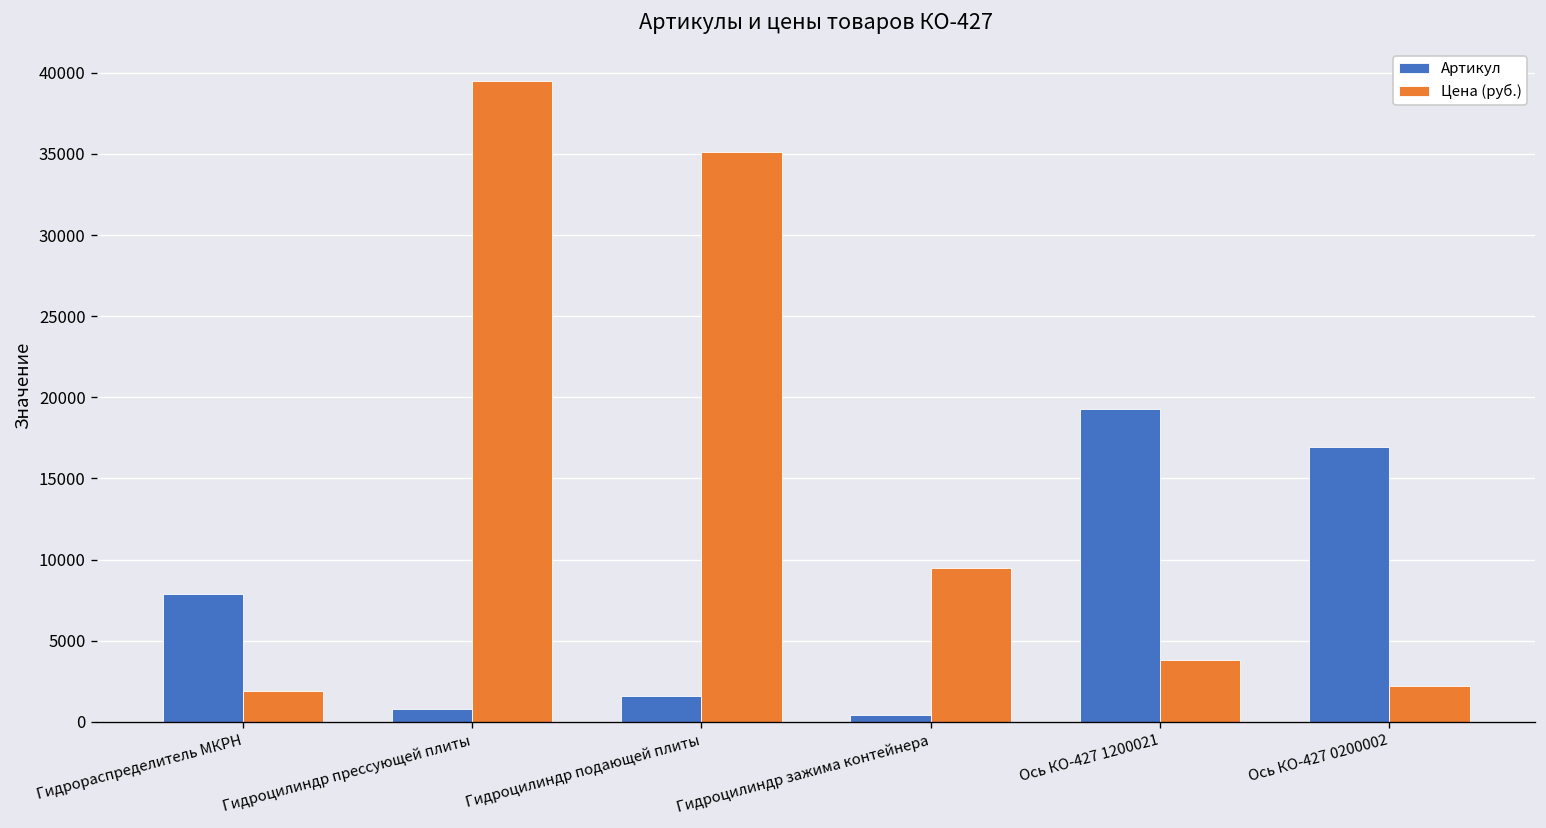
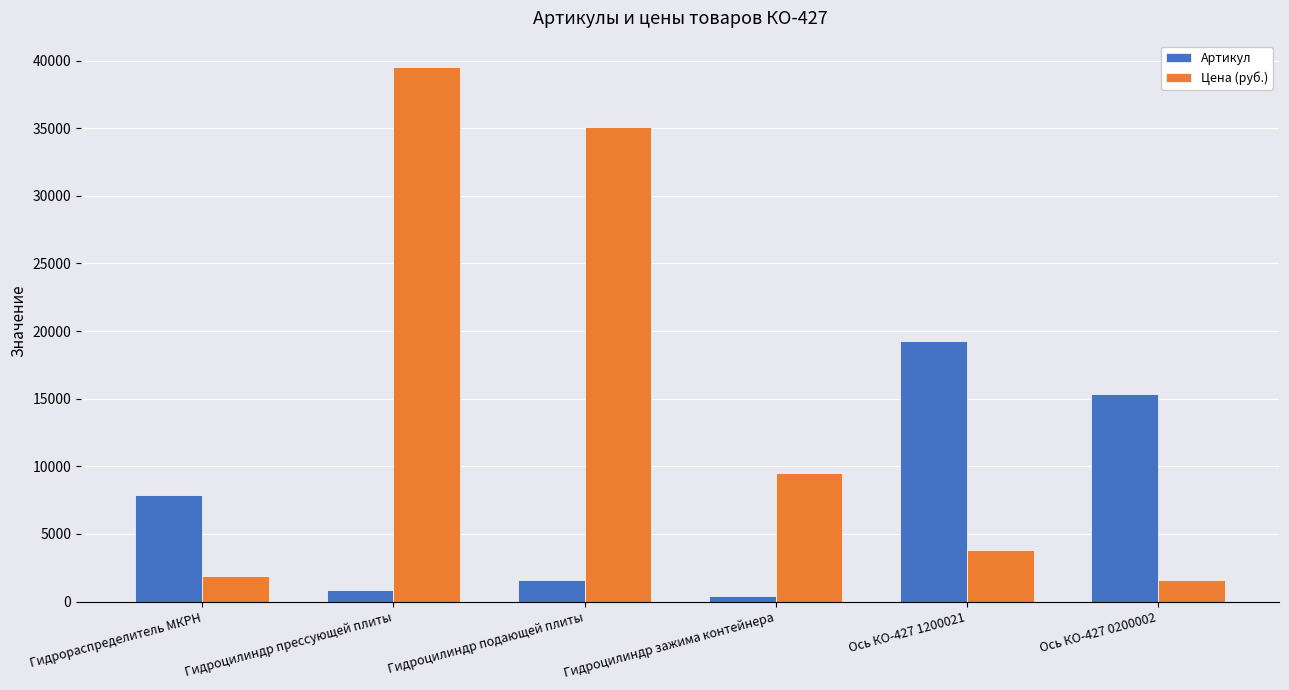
Артикул, Ось КО-427 0200002: 17000 -> 15300
Цена (руб.), Ось КО-427 0200002: 2200 -> 1600
